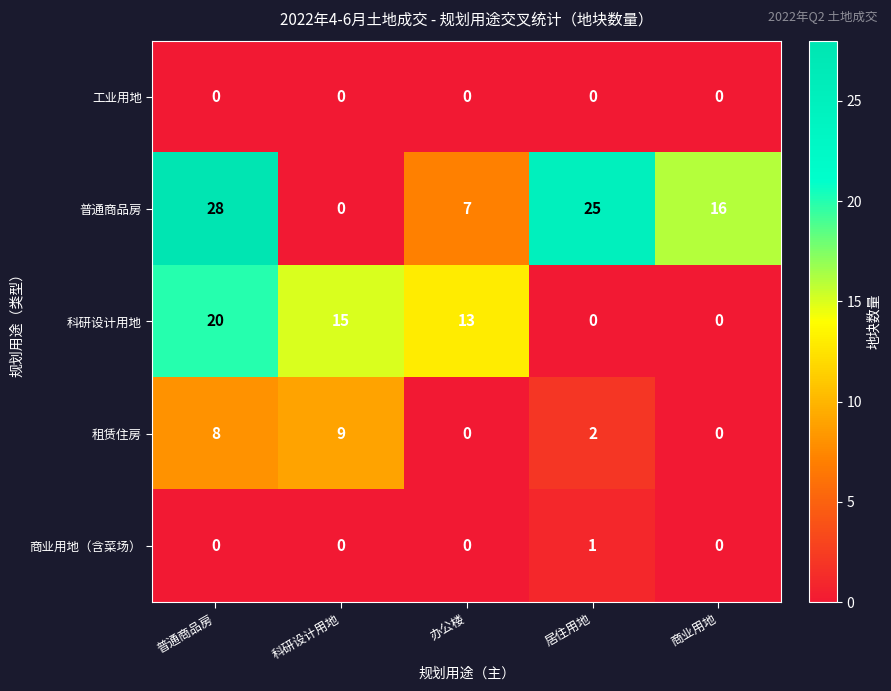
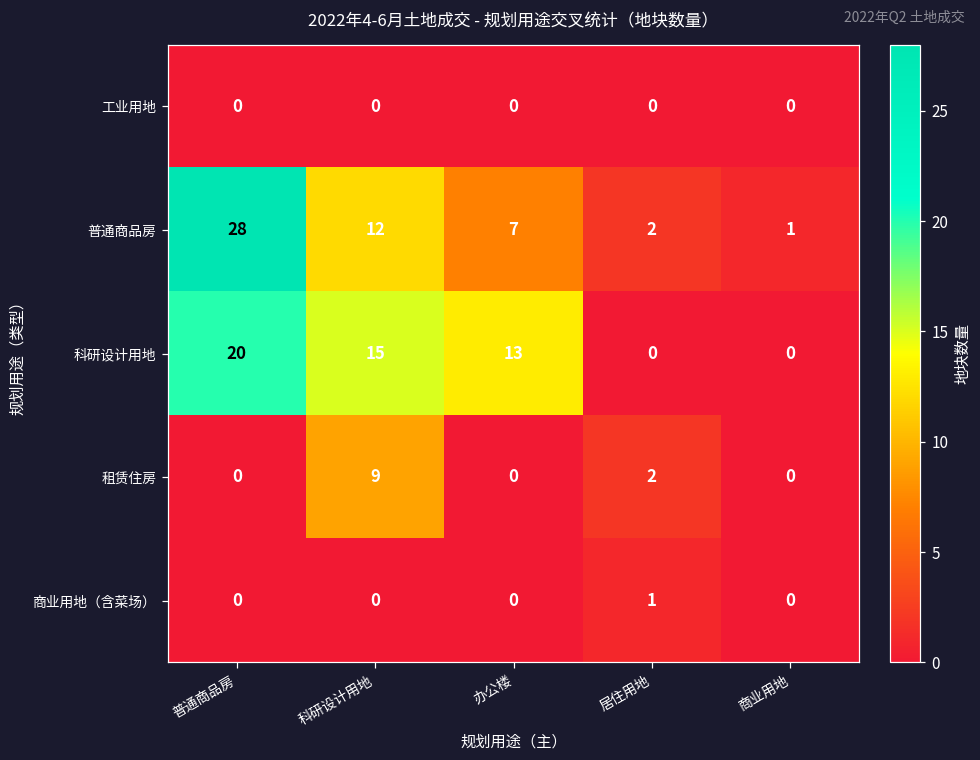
普通商品房, 科研设计用地: 0 -> 12
普通商品房, 居住用地: 25 -> 2
普通商品房, 商业用地: 16 -> 1
租赁住房, 普通商品房: 8 -> 0
